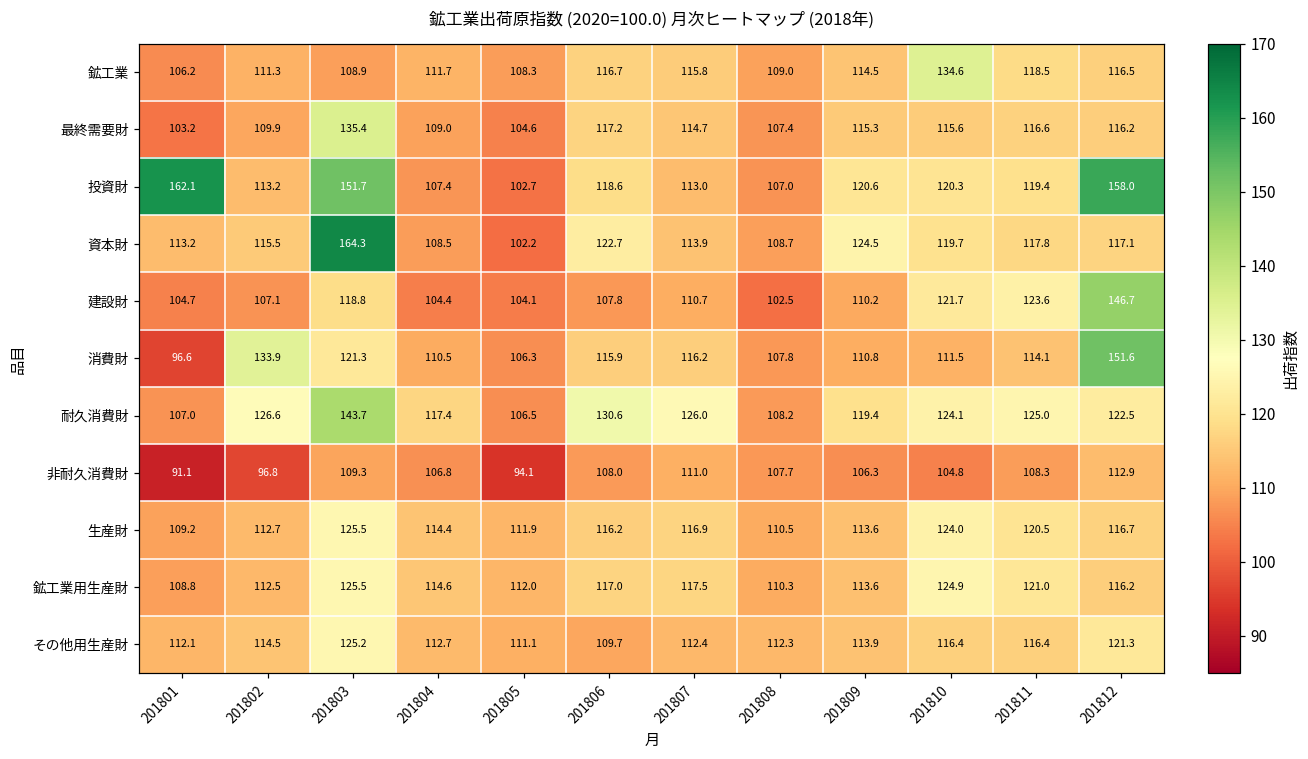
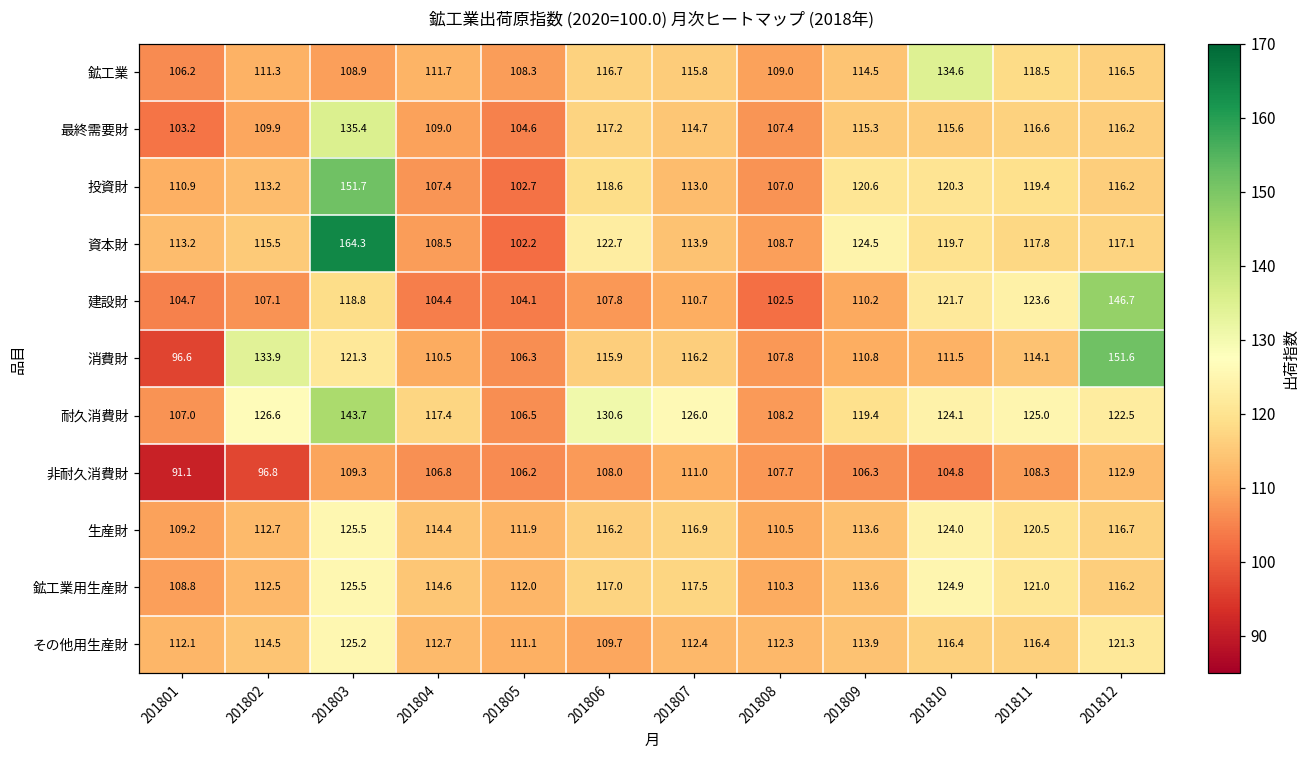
投資財, 201801: 162.1 -> 110.9
投資財, 201812: 158.0 -> 116.2
非耐久消費財, 201805: 94.1 -> 106.2
